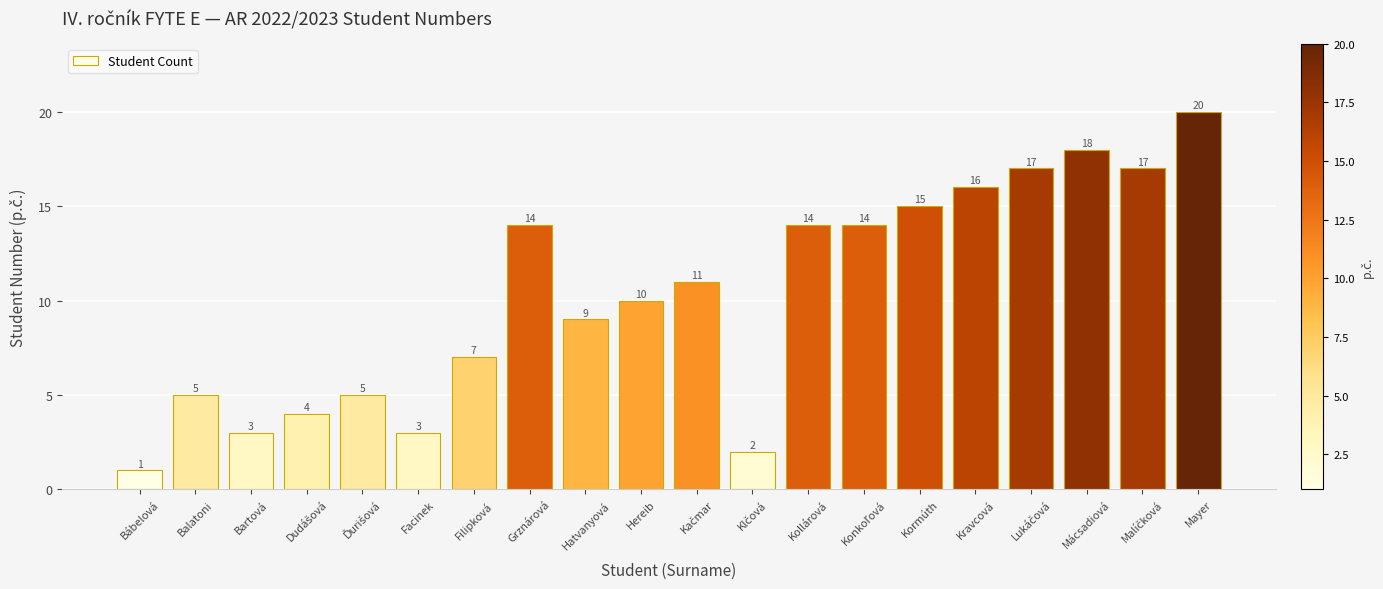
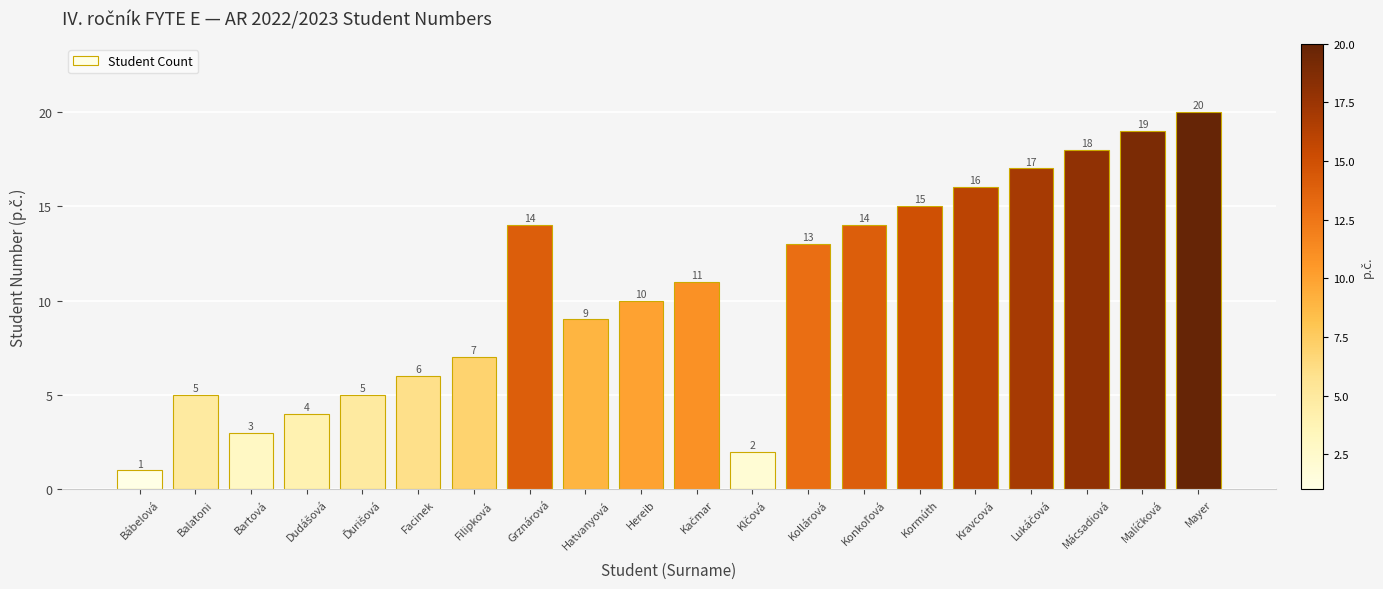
Facinek: 3 -> 6
Kollárová: 14 -> 13
Malíčková: 17 -> 19
